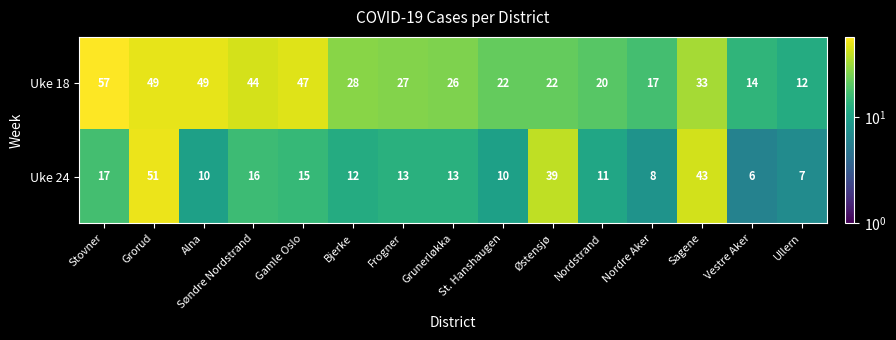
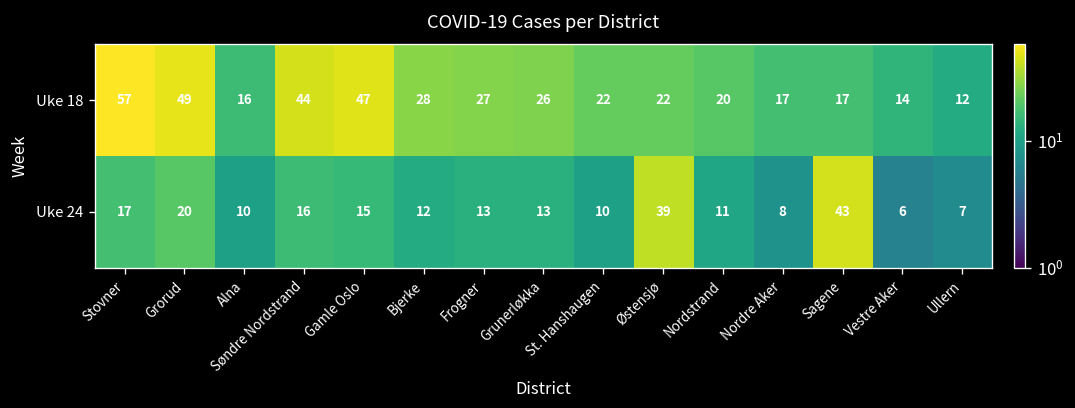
Uke 18, Alna: 49 -> 16
Uke 18, Sagene: 33 -> 17
Uke 24, Grorud: 51 -> 20
